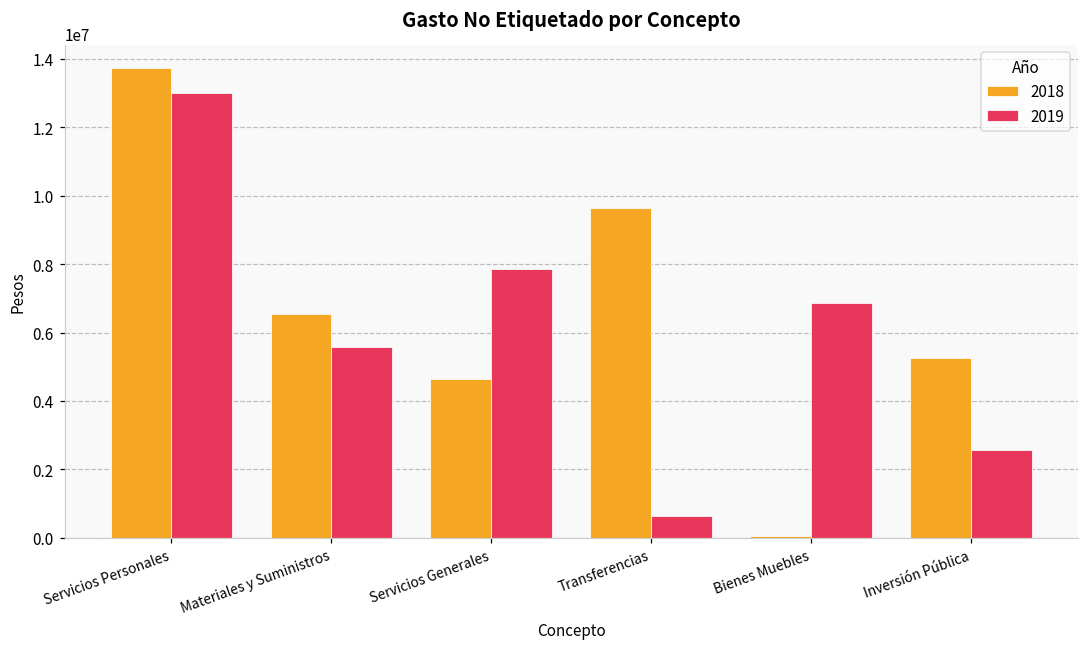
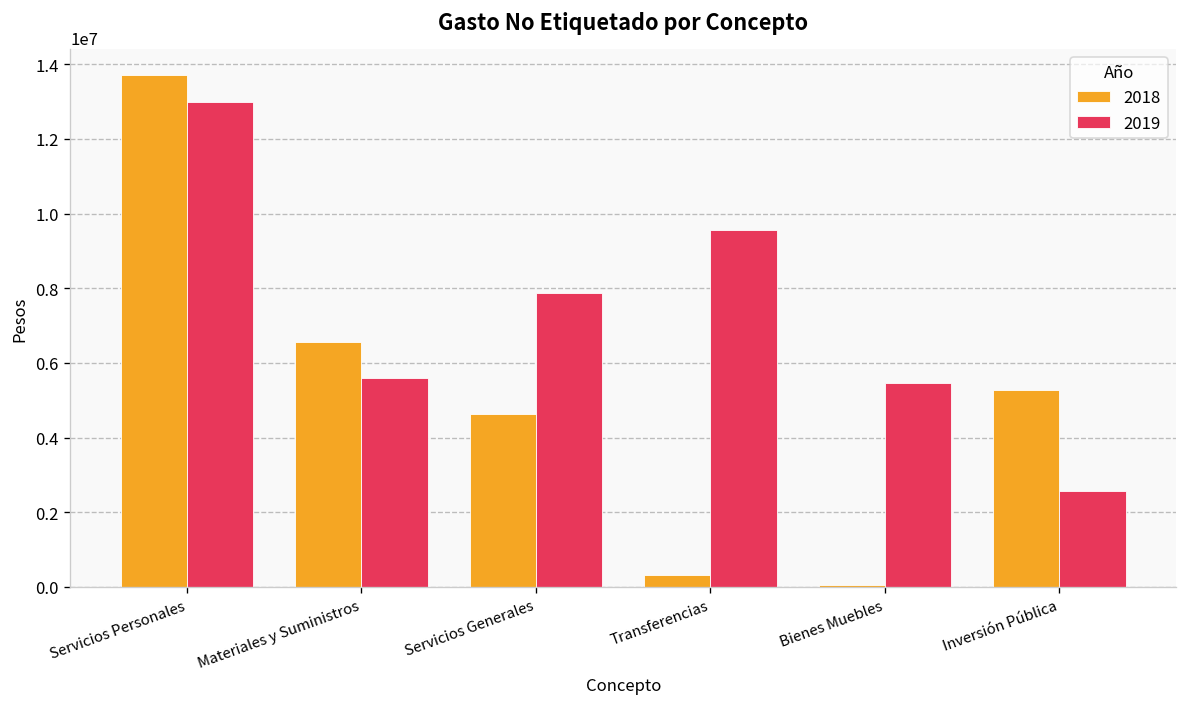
2018, Transferencias: 9600000 -> 300000
2019, Transferencias: 600000 -> 9600000
2019, Bienes Muebles: 6900000 -> 5500000
